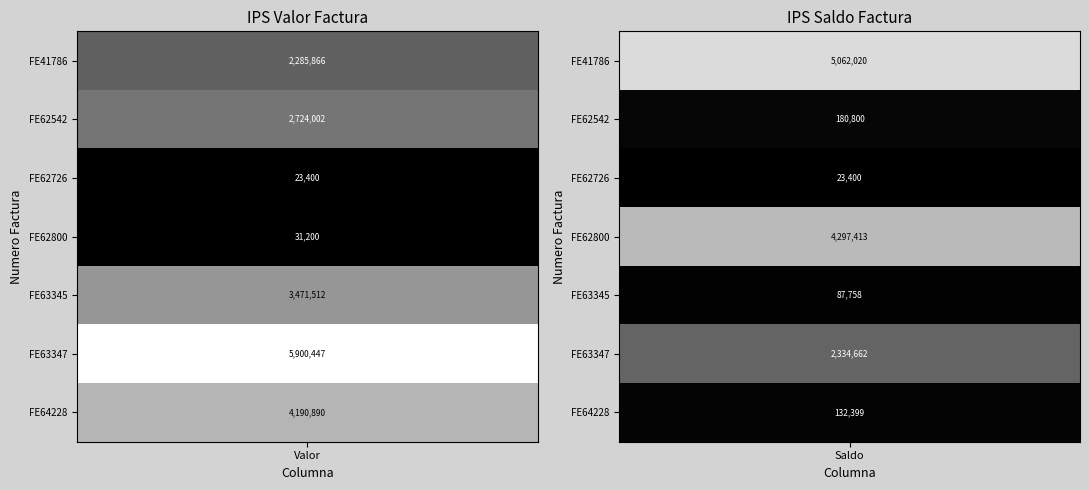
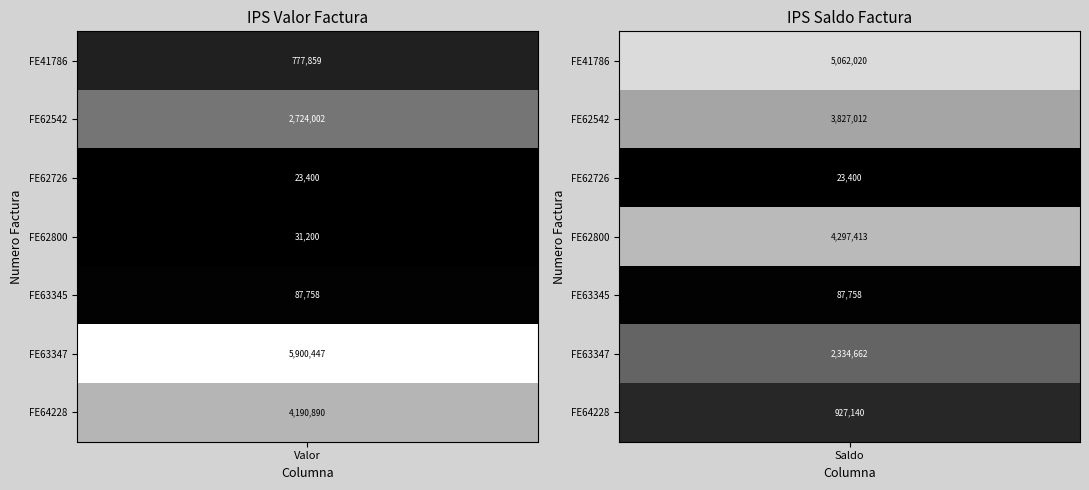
IPS Valor Factura, FE41786, Valor: 2,285,866 -> 777,859
IPS Valor Factura, FE63345, Valor: 3,471,512 -> 87,758
IPS Saldo Factura, FE62542, Saldo: 180,800 -> 3,827,012
IPS Saldo Factura, FE64228, Saldo: 132,399 -> 927,140
